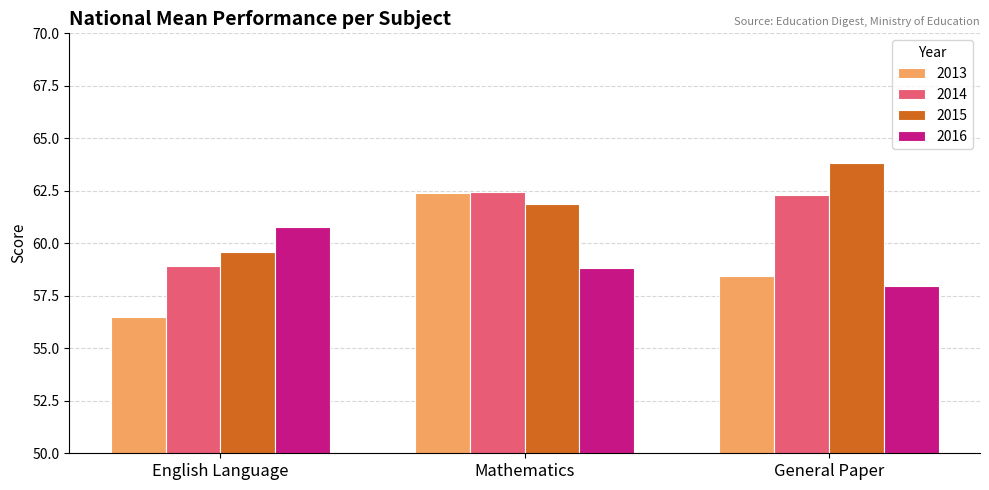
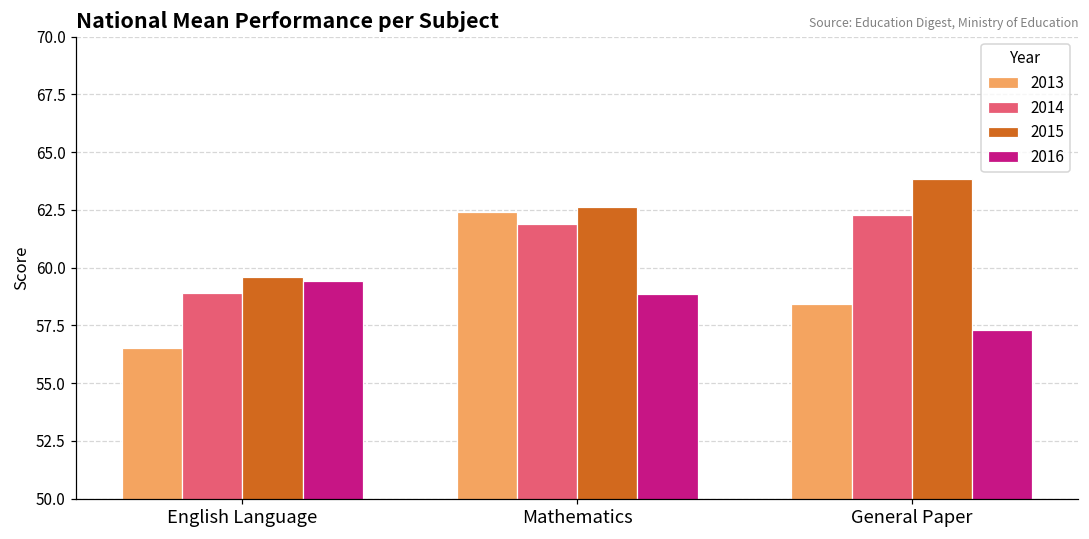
2016, English Language: 60.8 -> 59.4
2014, Mathematics: 62.5 -> 61.9
2015, Mathematics: 61.9 -> 62.6
2016, General Paper: 58.0 -> 57.3
